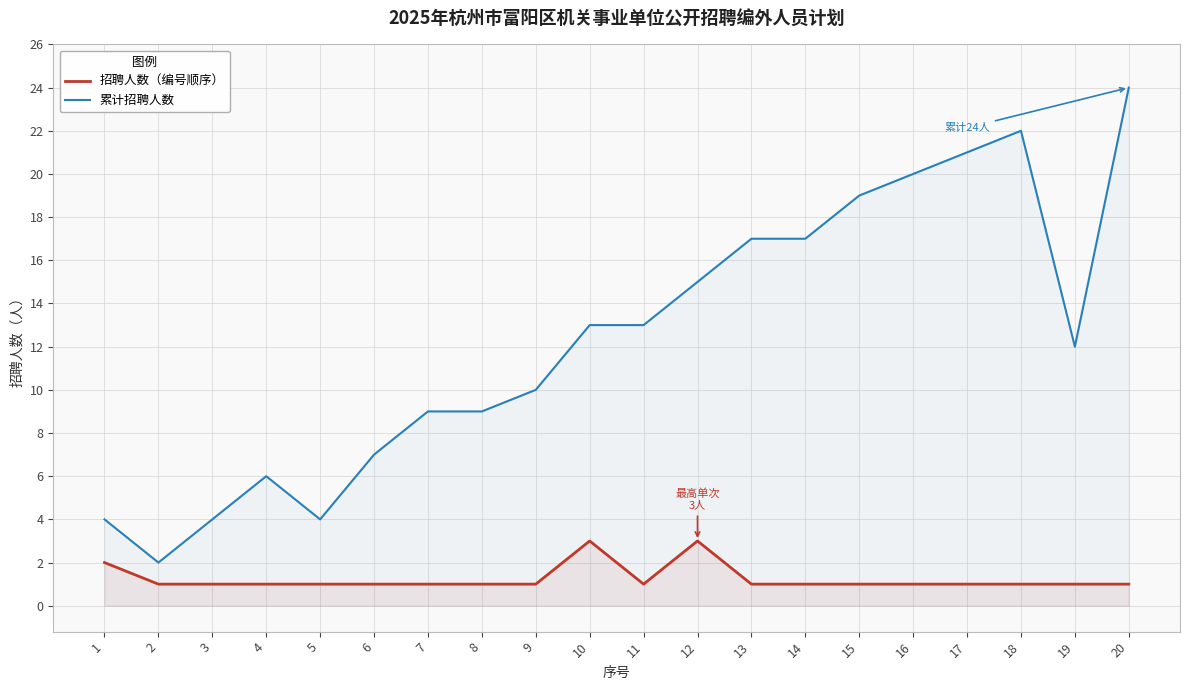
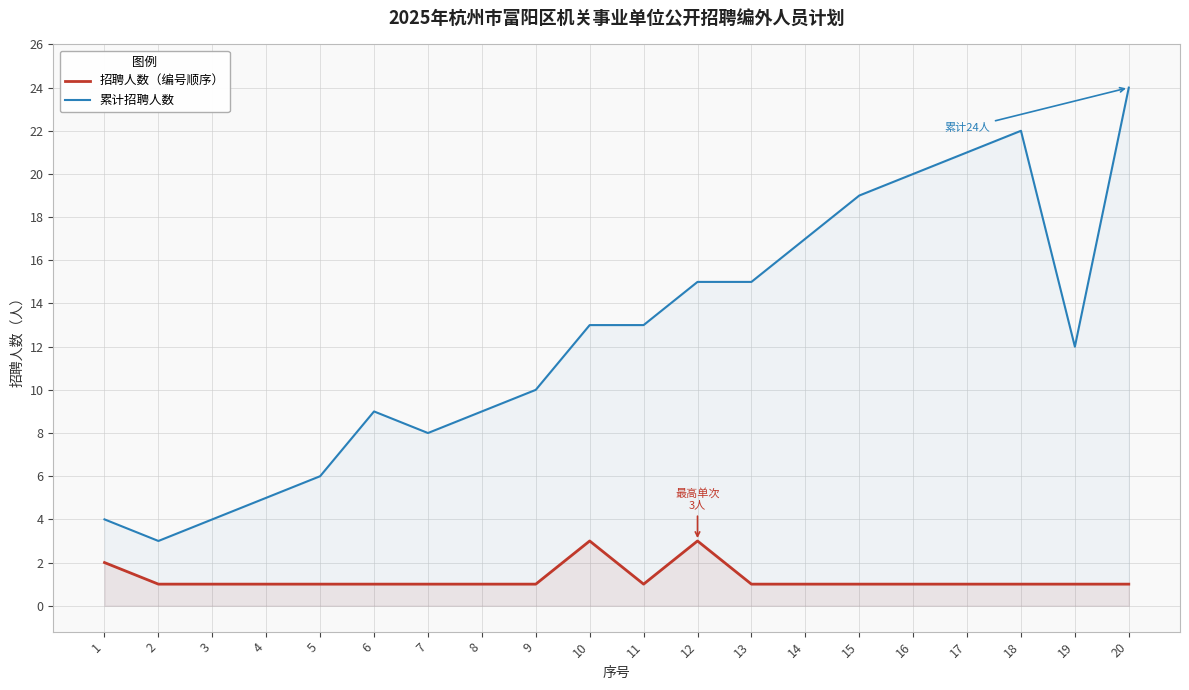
累计招聘人数, 2: 2 -> 3
累计招聘人数, 4: 6 -> 5
累计招聘人数, 5: 4 -> 6
累计招聘人数, 6: 7 -> 9
累计招聘人数, 7: 9 -> 8
累计招聘人数, 13: 17 -> 15
